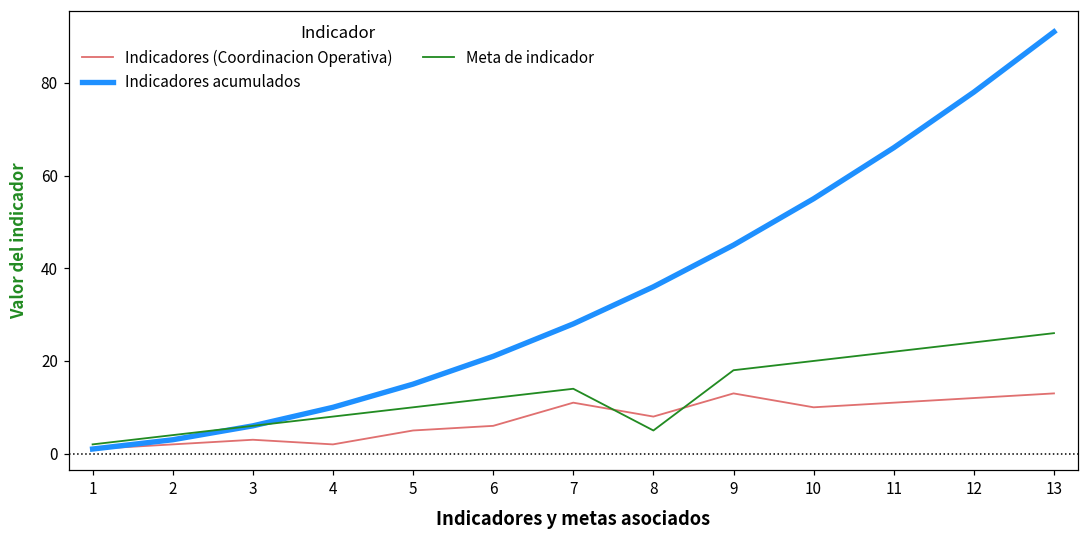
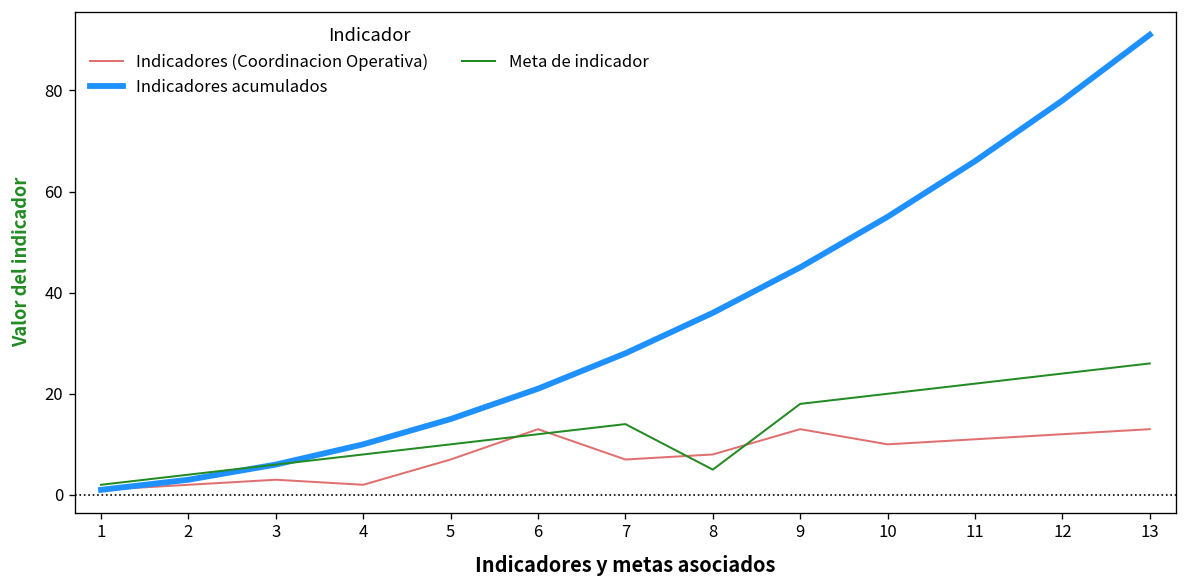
Indicadores (Coordinacion Operativa), 5: 5 -> 7
Indicadores (Coordinacion Operativa), 6: 6 -> 13
Indicadores (Coordinacion Operativa), 7: 11 -> 7
